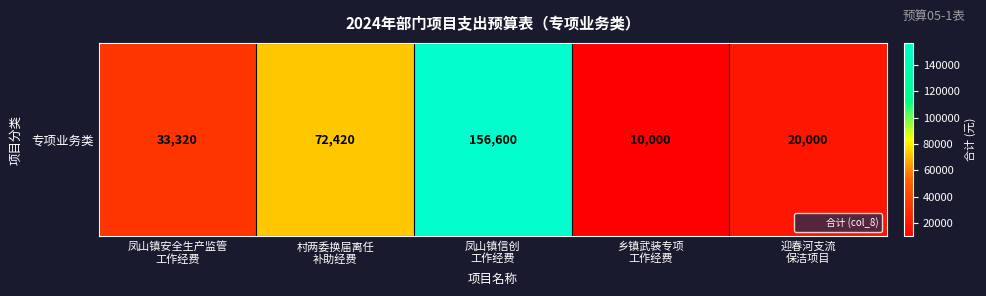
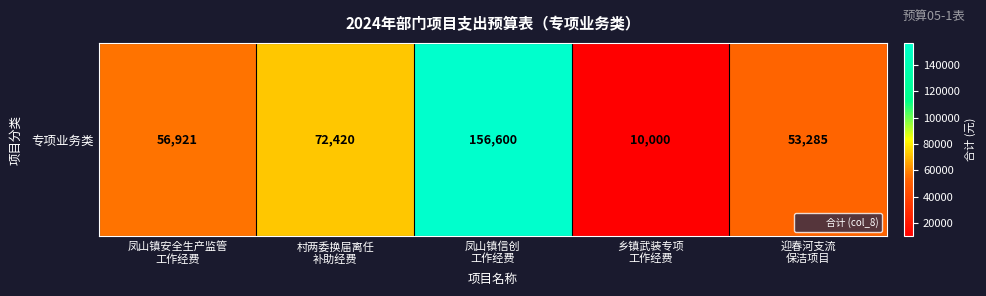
专项业务类, 凤山镇安全生产监管 工作经费: 33,320 -> 56,921
专项业务类, 迎春河支流 保洁项目: 20,000 -> 53,285
